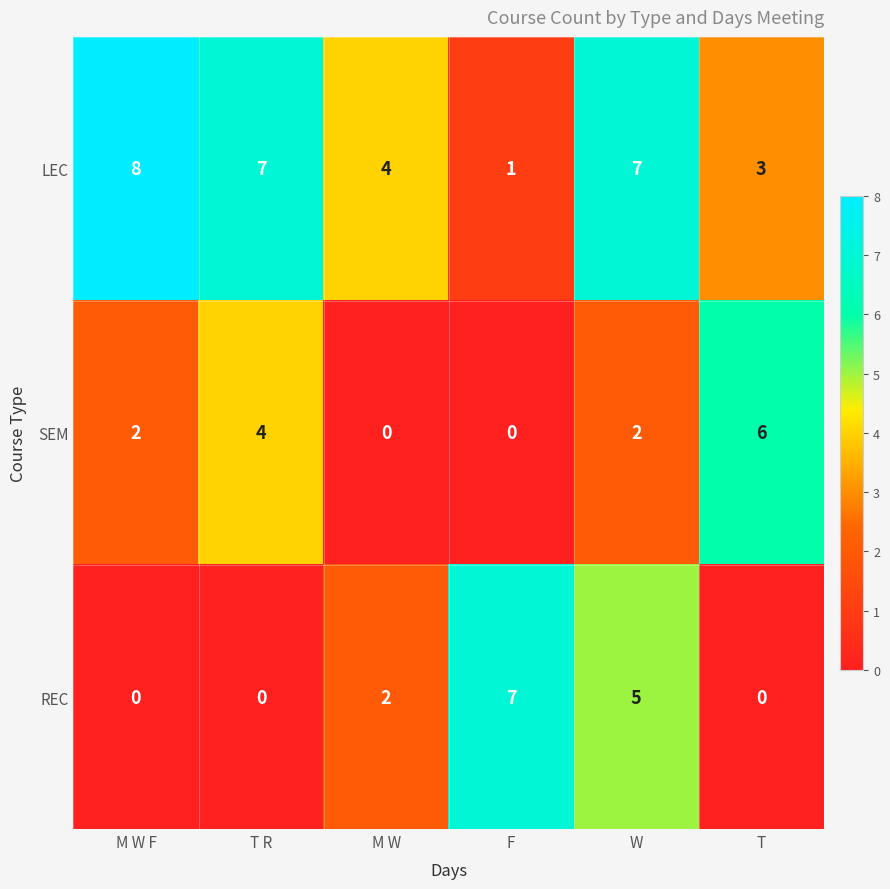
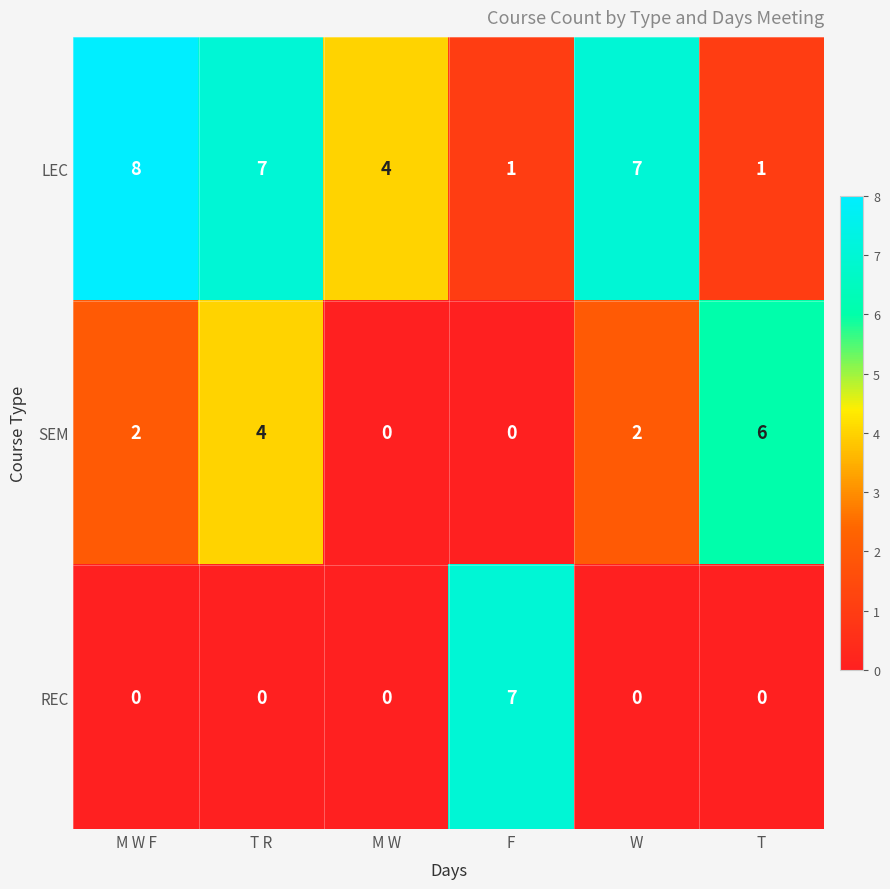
LEC, T: 3 -> 1
REC, M W: 2 -> 0
REC, W: 5 -> 0
